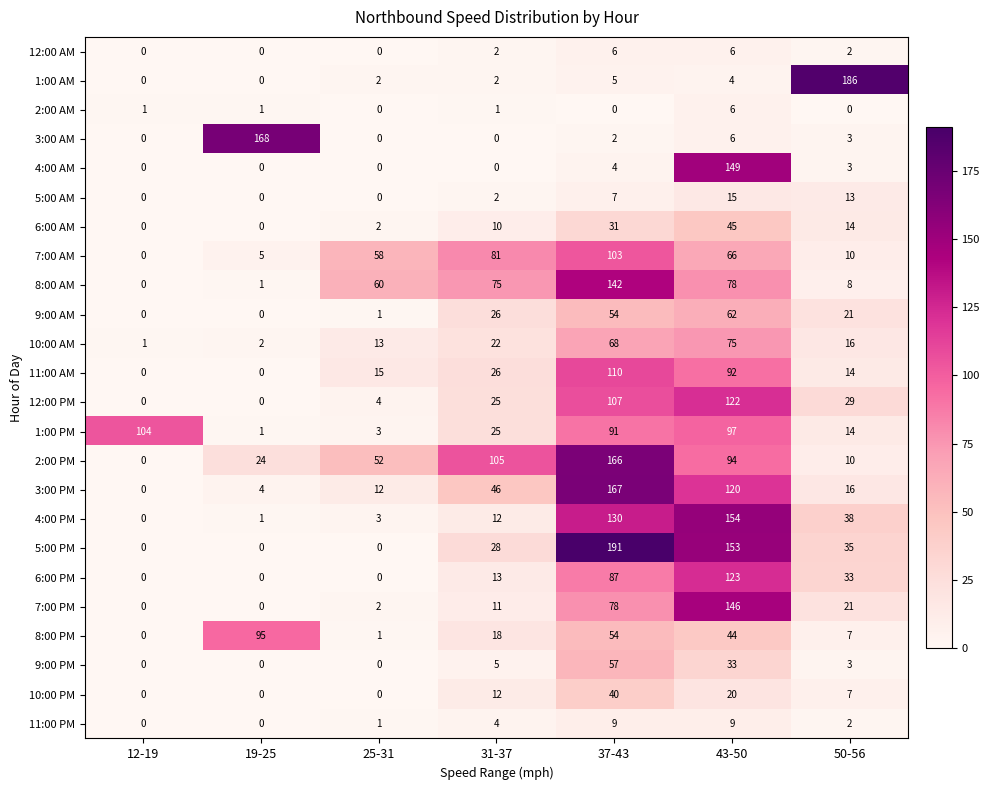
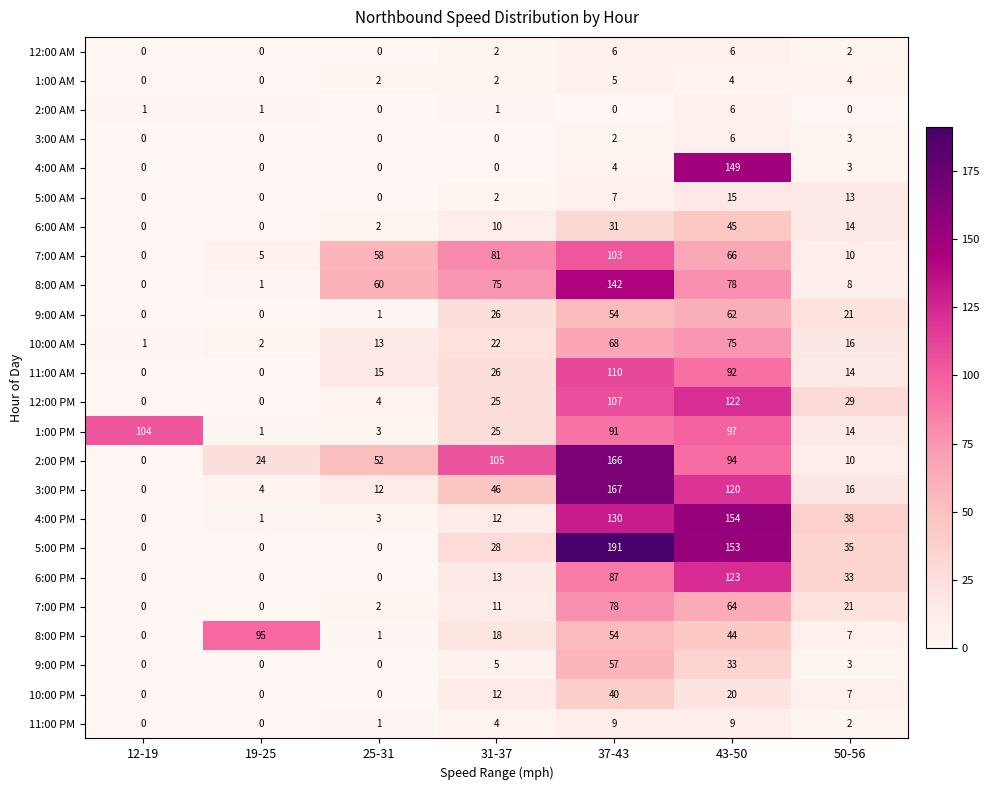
1:00 AM, 50-56: 186 -> 4
3:00 AM, 19-25: 168 -> 0
7:00 PM, 43-50: 146 -> 64
